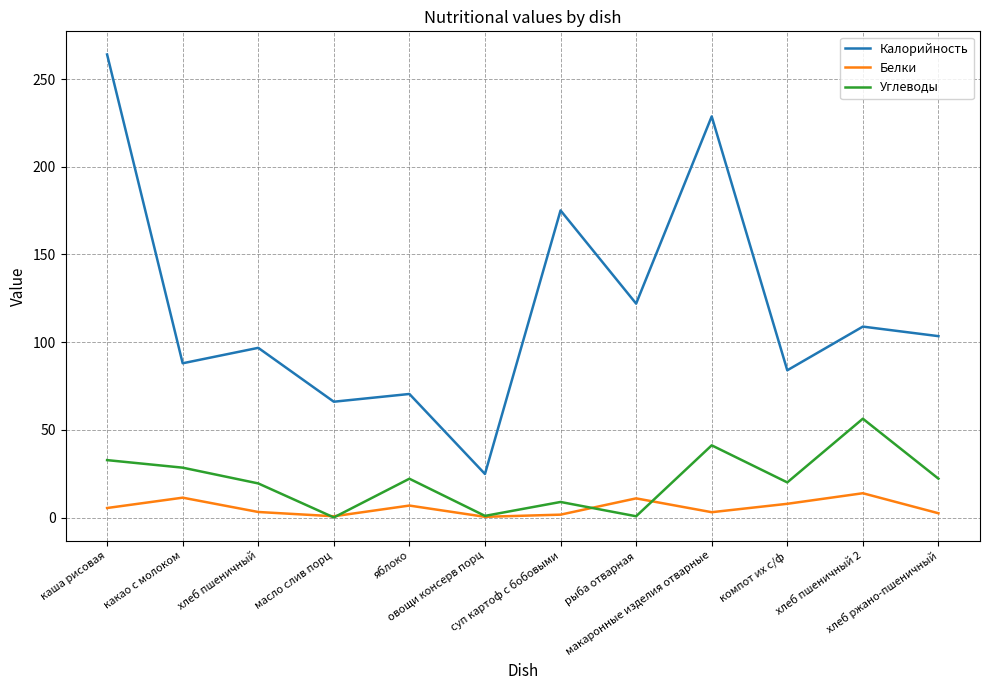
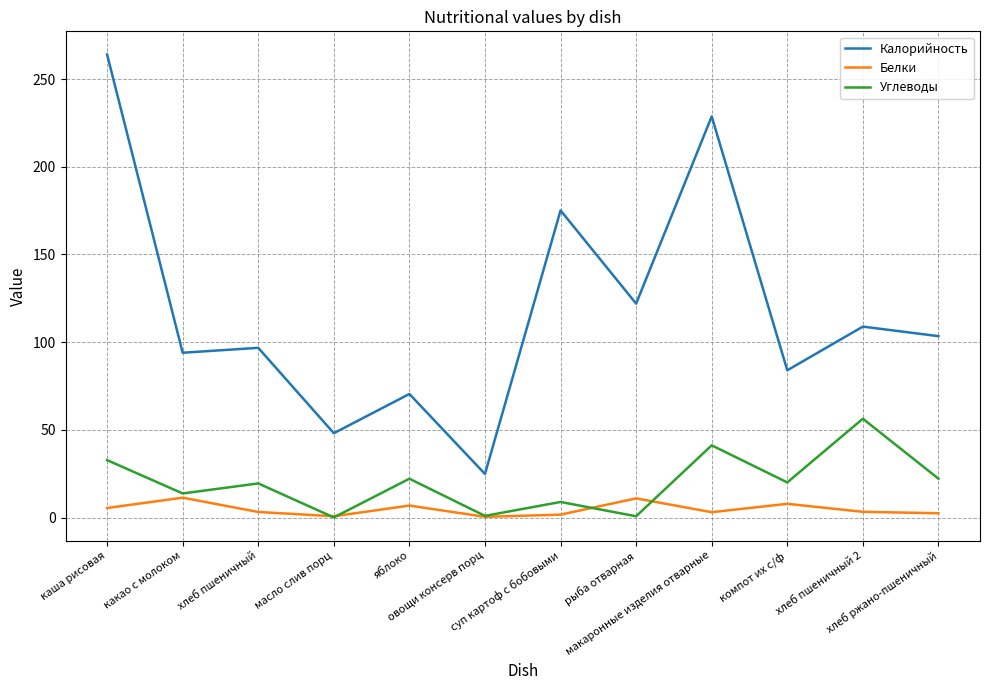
Калорийность, какао с молоком: 88 -> 94
Углеводы, какао с молоком: 29 -> 14
Калорийность, масло слив порц: 66 -> 48
Белки, хлеб пшеничный 2: 14 -> 3
